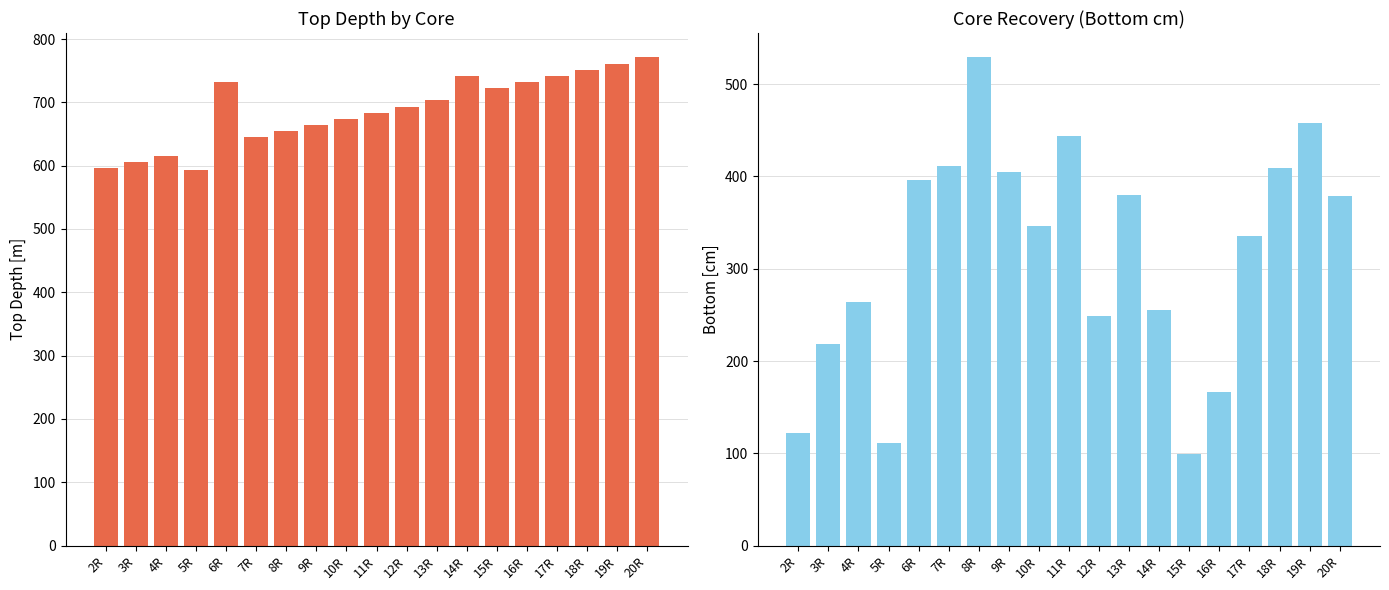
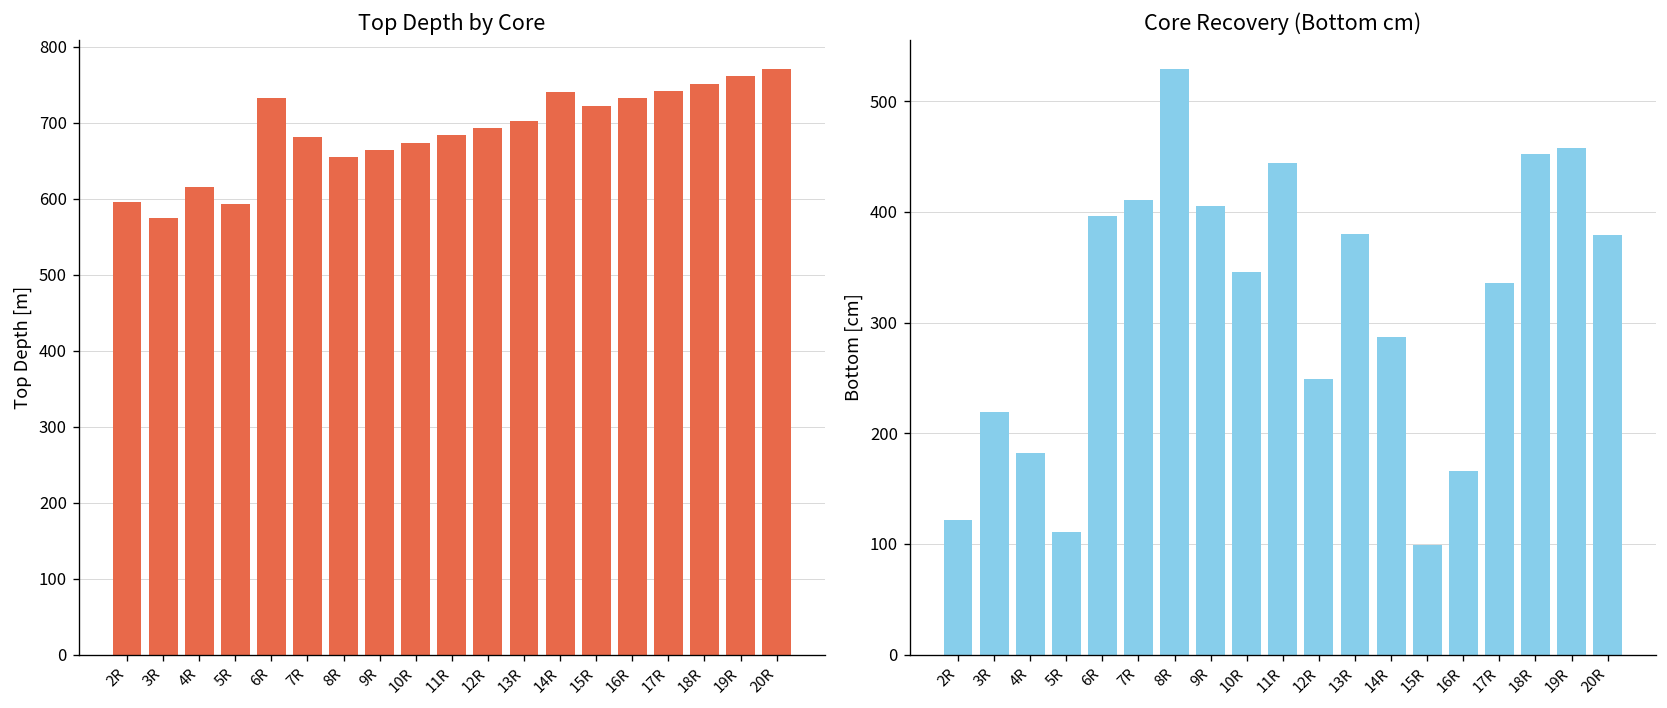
Top Depth by Core, 3R: 610 -> 570
Top Depth by Core, 7R: 640 -> 680
Core Recovery (Bottom cm), 4R: 260 -> 180
Core Recovery (Bottom cm), 14R: 260 -> 290
Core Recovery (Bottom cm), 18R: 410 -> 450
